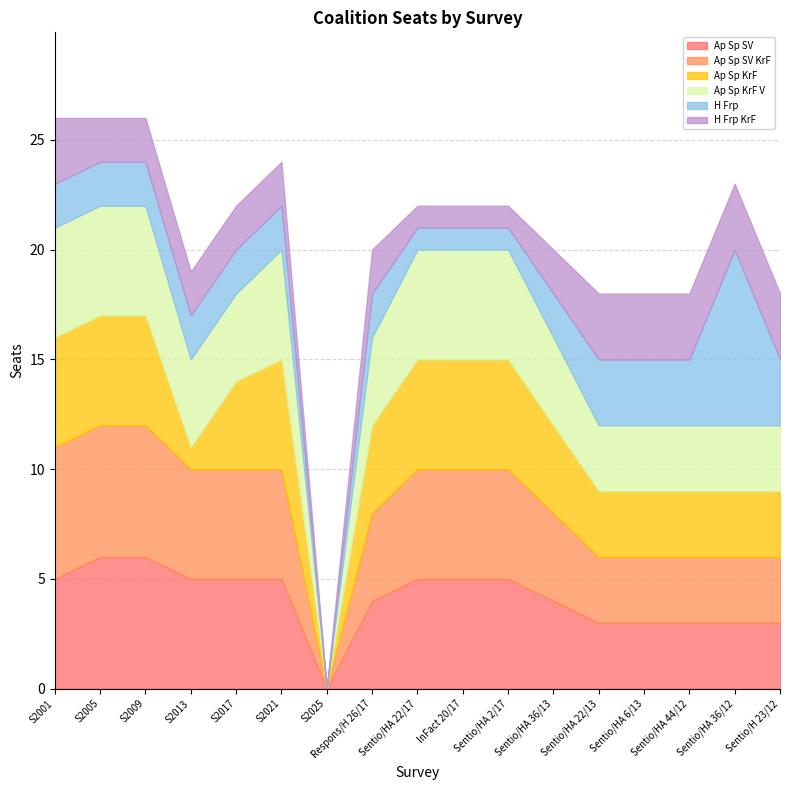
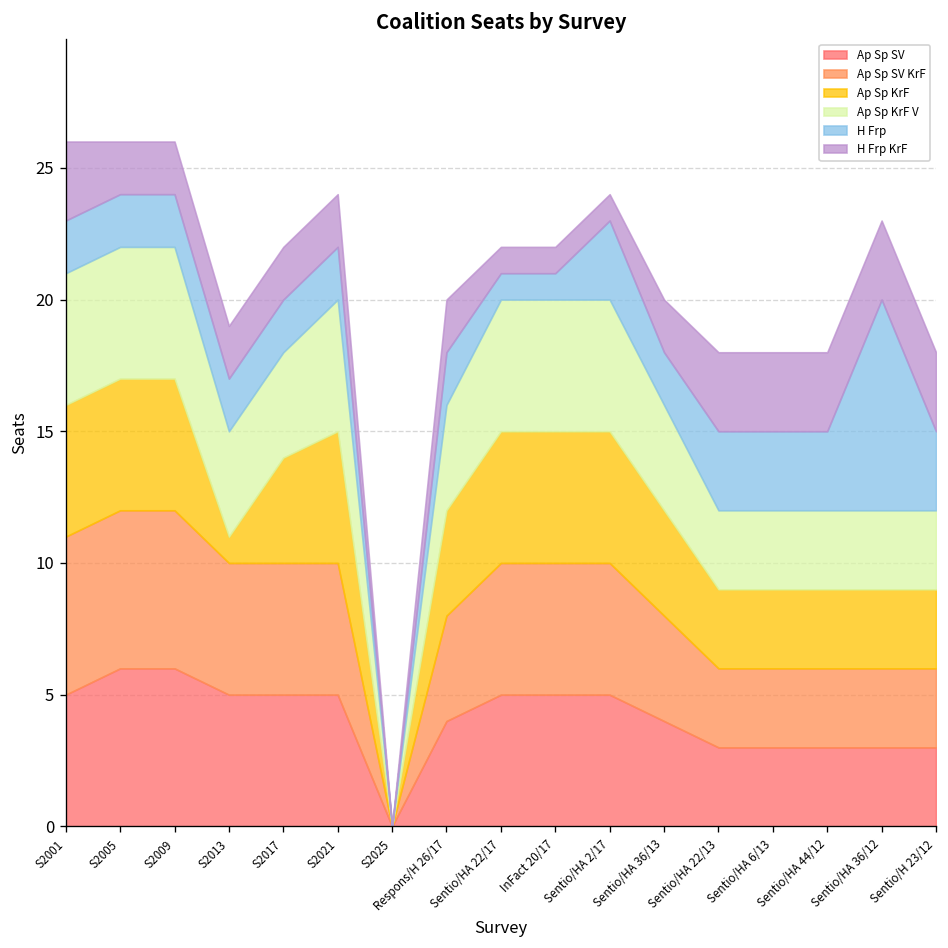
H Frp, Sentio/HA 2/17: 1 -> 3
